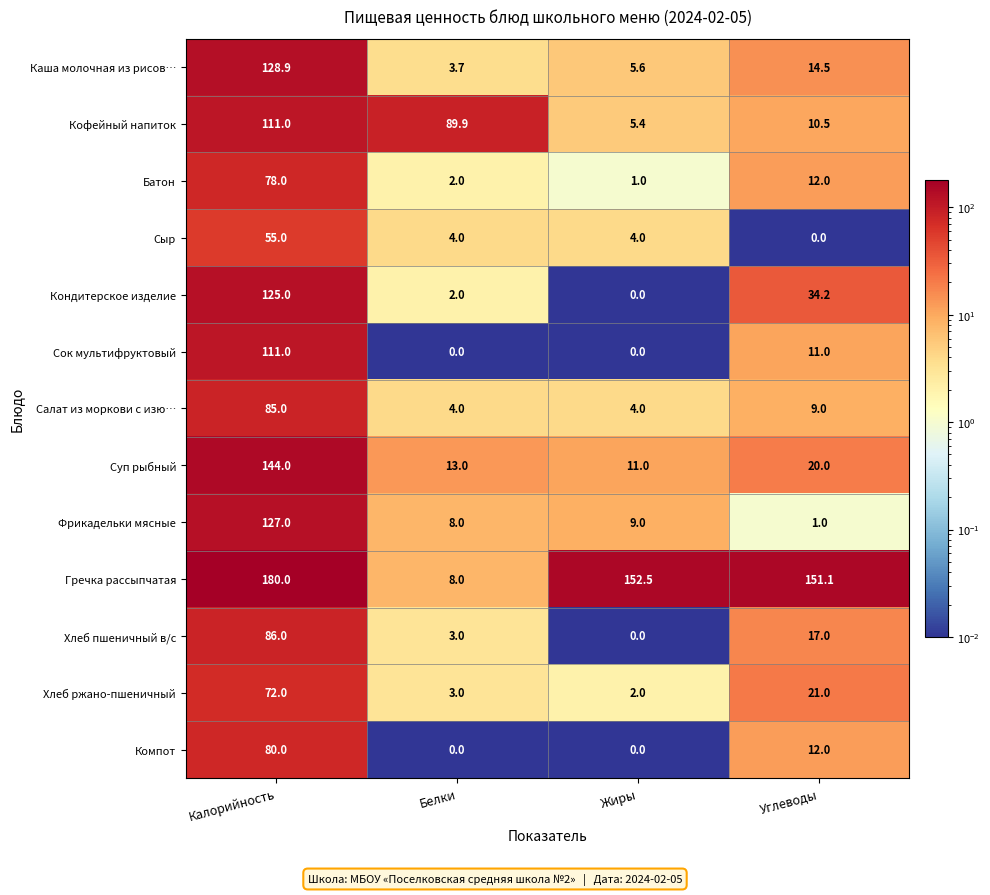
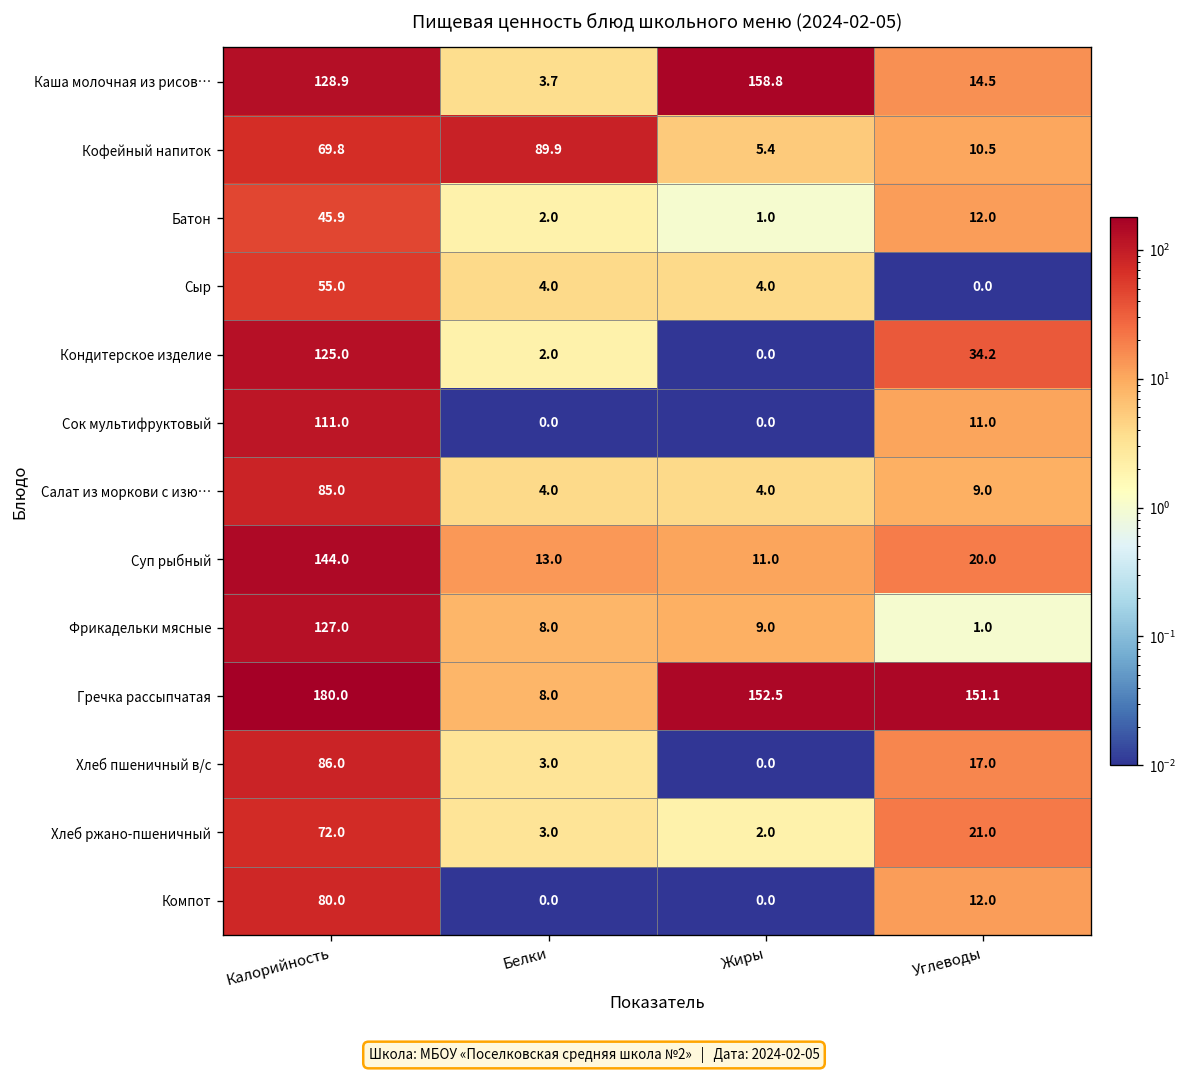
Каша молочная из рисов…, Жиры: 5.6 -> 158.8
Кофейный напиток, Калорийность: 111.0 -> 69.8
Батон, Калорийность: 78.0 -> 45.9
